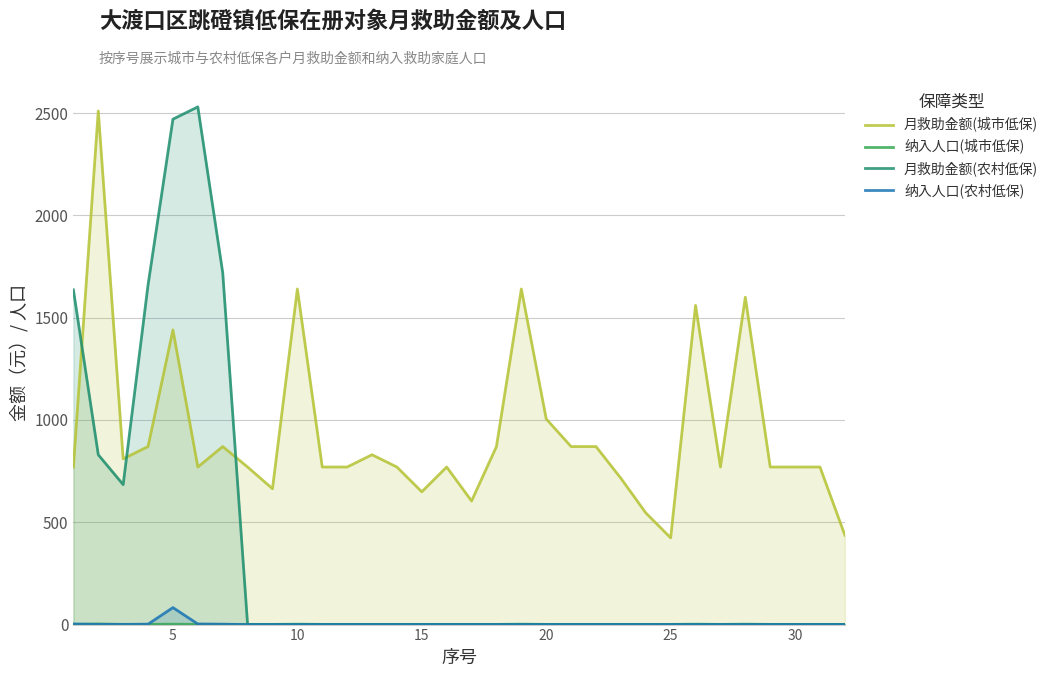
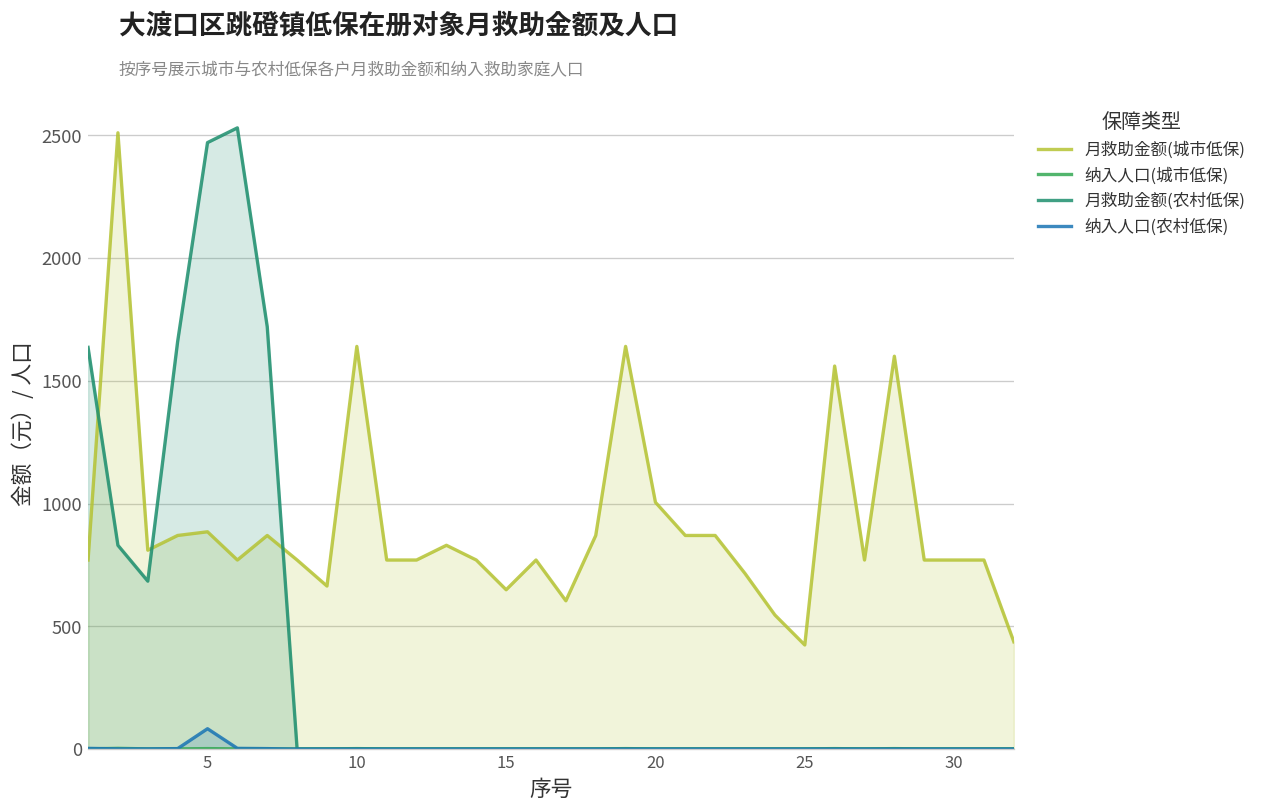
月救助金额(城市低保), 5: 1440 -> 890
